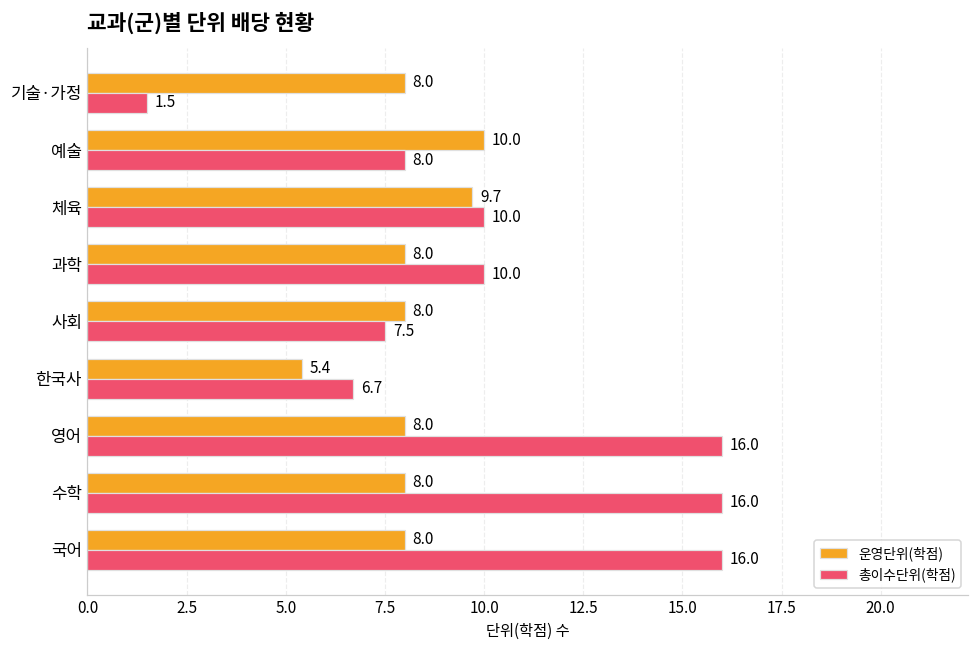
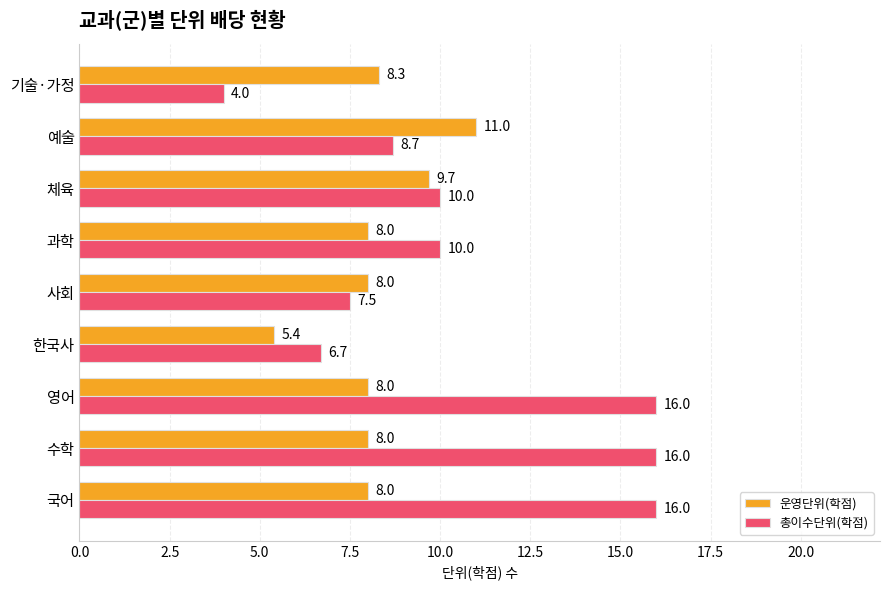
운영단위(학점), 기술·가정: 8.0 -> 8.3
총이수단위(학점), 기술·가정: 1.5 -> 4.0
운영단위(학점), 예술: 10.0 -> 11.0
총이수단위(학점), 예술: 8.0 -> 8.7
